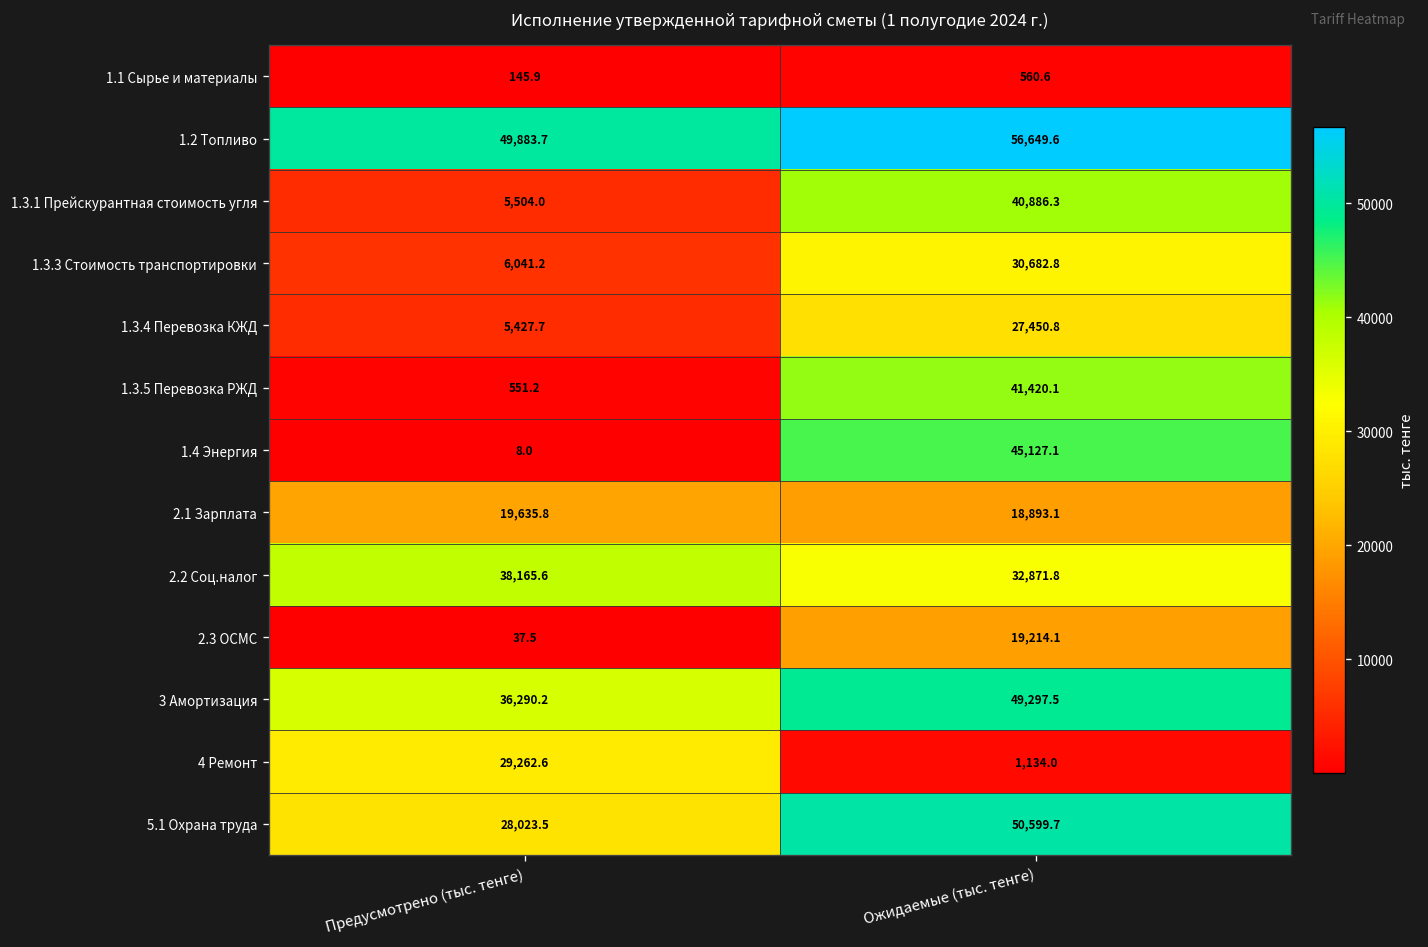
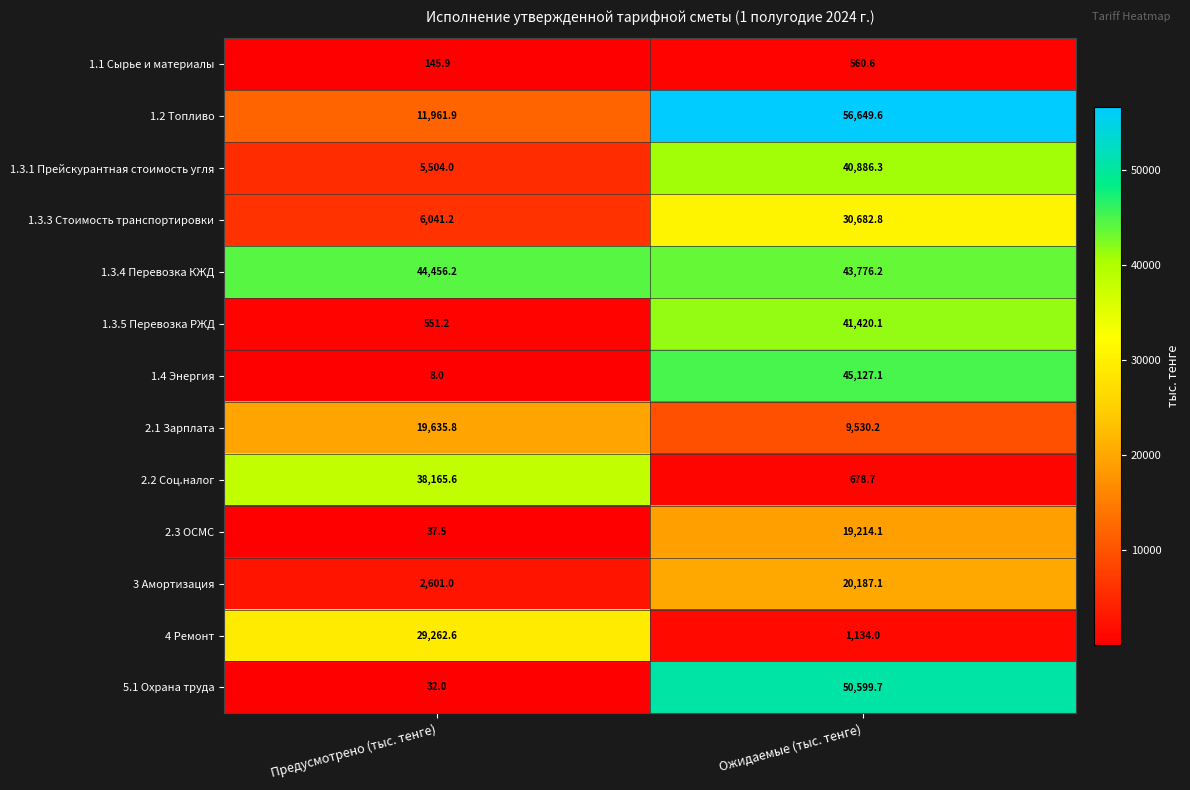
1.2 Топливо, Предусмотрено (тыс. тенге): 49,883.7 -> 11,961.9
1.3.4 Перевозка КЖД, Предусмотрено (тыс. тенге): 5,427.7 -> 44,456.2
1.3.4 Перевозка КЖД, Ожидаемые (тыс. тенге): 27,450.8 -> 43,776.2
2.1 Зарплата, Ожидаемые (тыс. тенге): 18,893.1 -> 9,530.2
2.2 Соц.налог, Ожидаемые (тыс. тенге): 32,871.8 -> 678.7
3 Амортизация, Предусмотрено (тыс. тенге): 36,290.2 -> 2,601.0
3 Амортизация, Ожидаемые (тыс. тенге): 49,297.5 -> 20,187.1
5.1 Охрана труда, Предусмотрено (тыс. тенге): 28,023.5 -> 32.0
